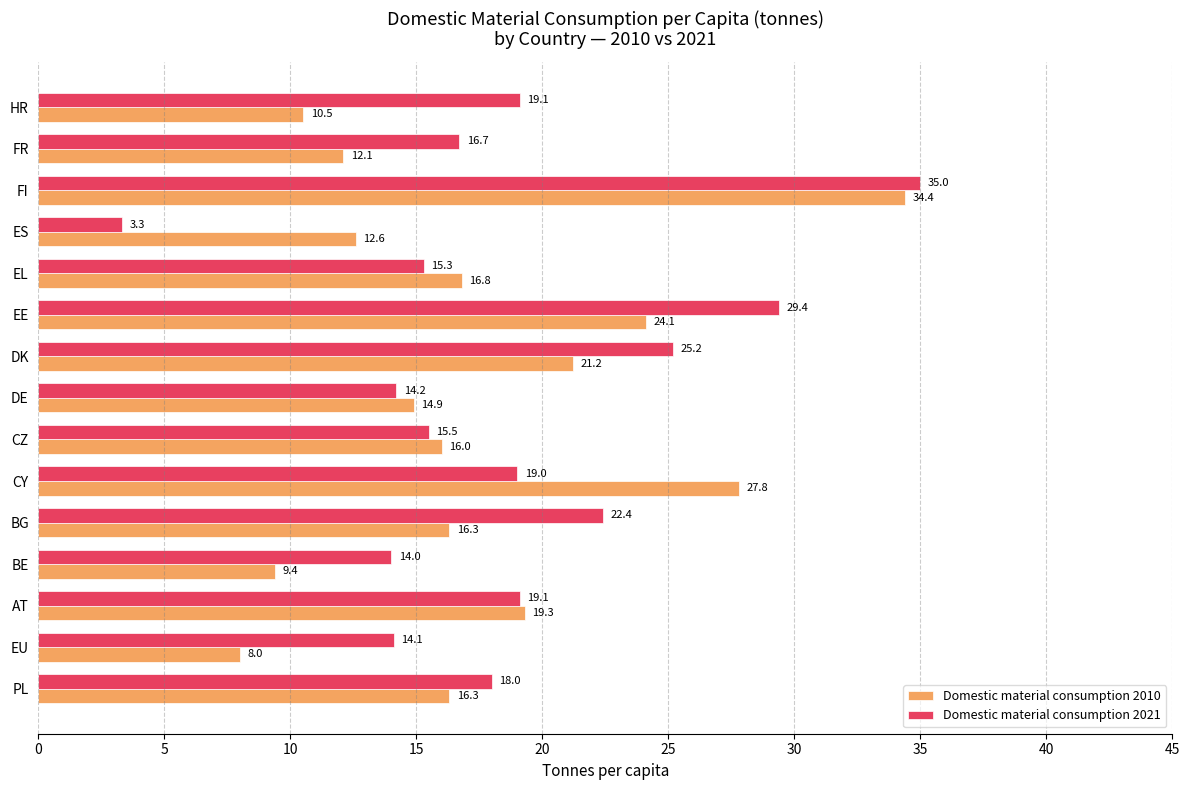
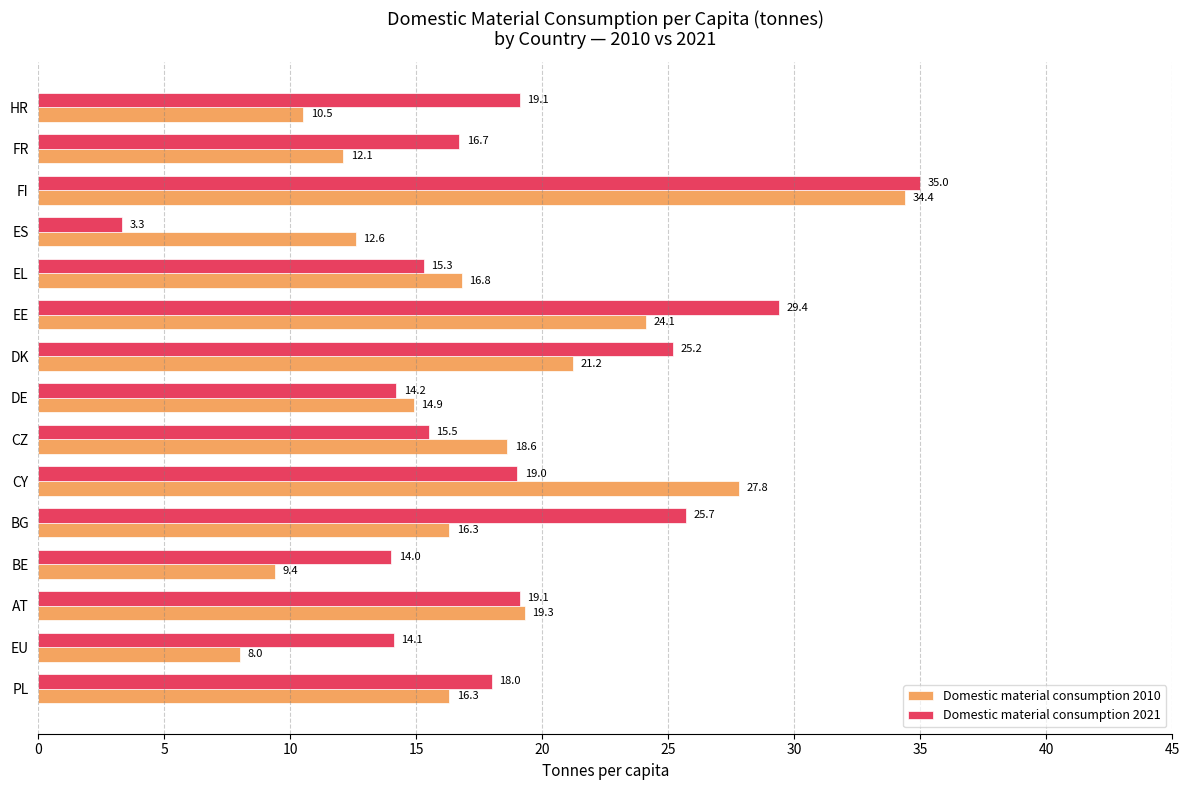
Domestic material consumption 2010, CZ: 16.0 -> 18.6
Domestic material consumption 2021, BG: 22.4 -> 25.7
